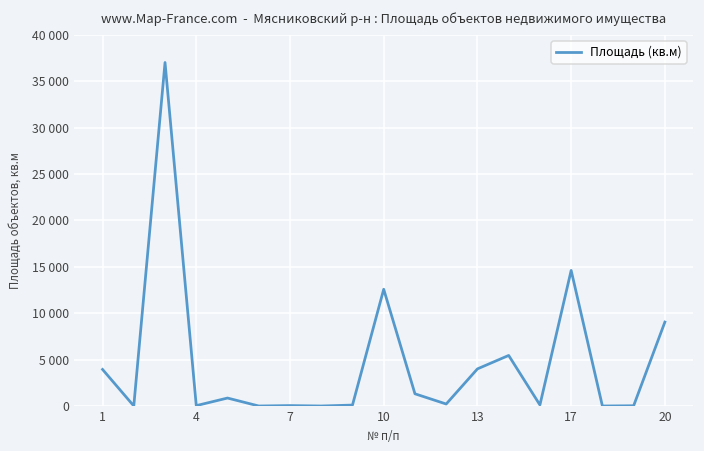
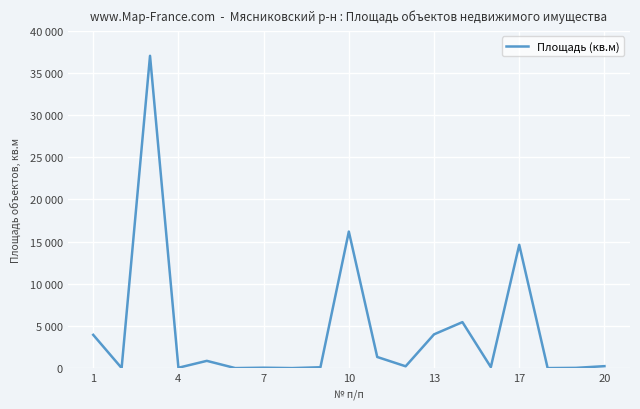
10: 13000 -> 16000
20: 9000 -> 0
